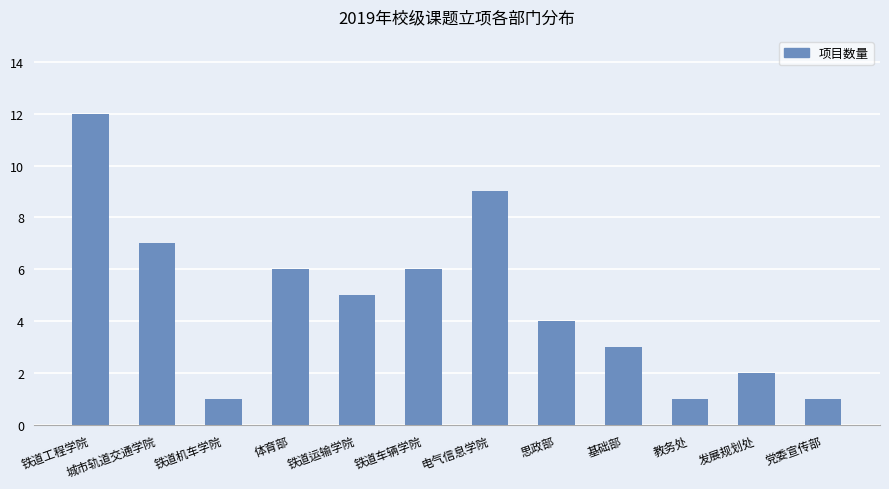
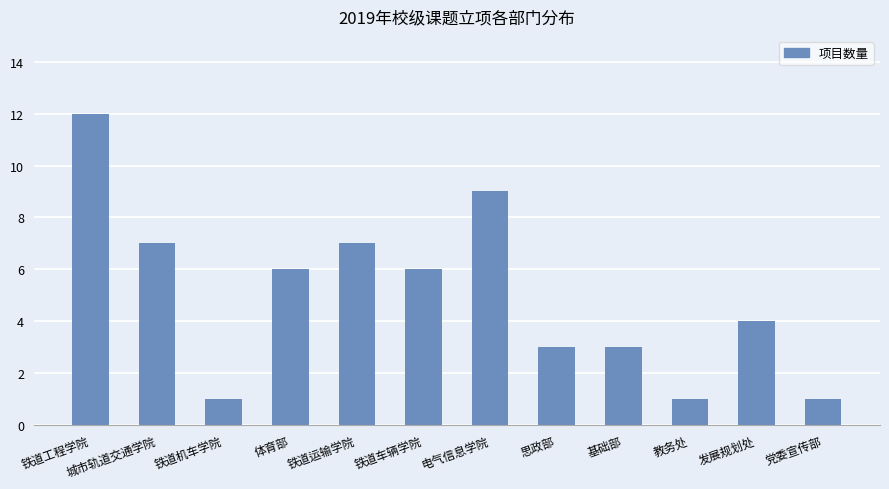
铁道运输学院: 5 -> 7
思政部: 4 -> 3
发展规划处: 2 -> 4
